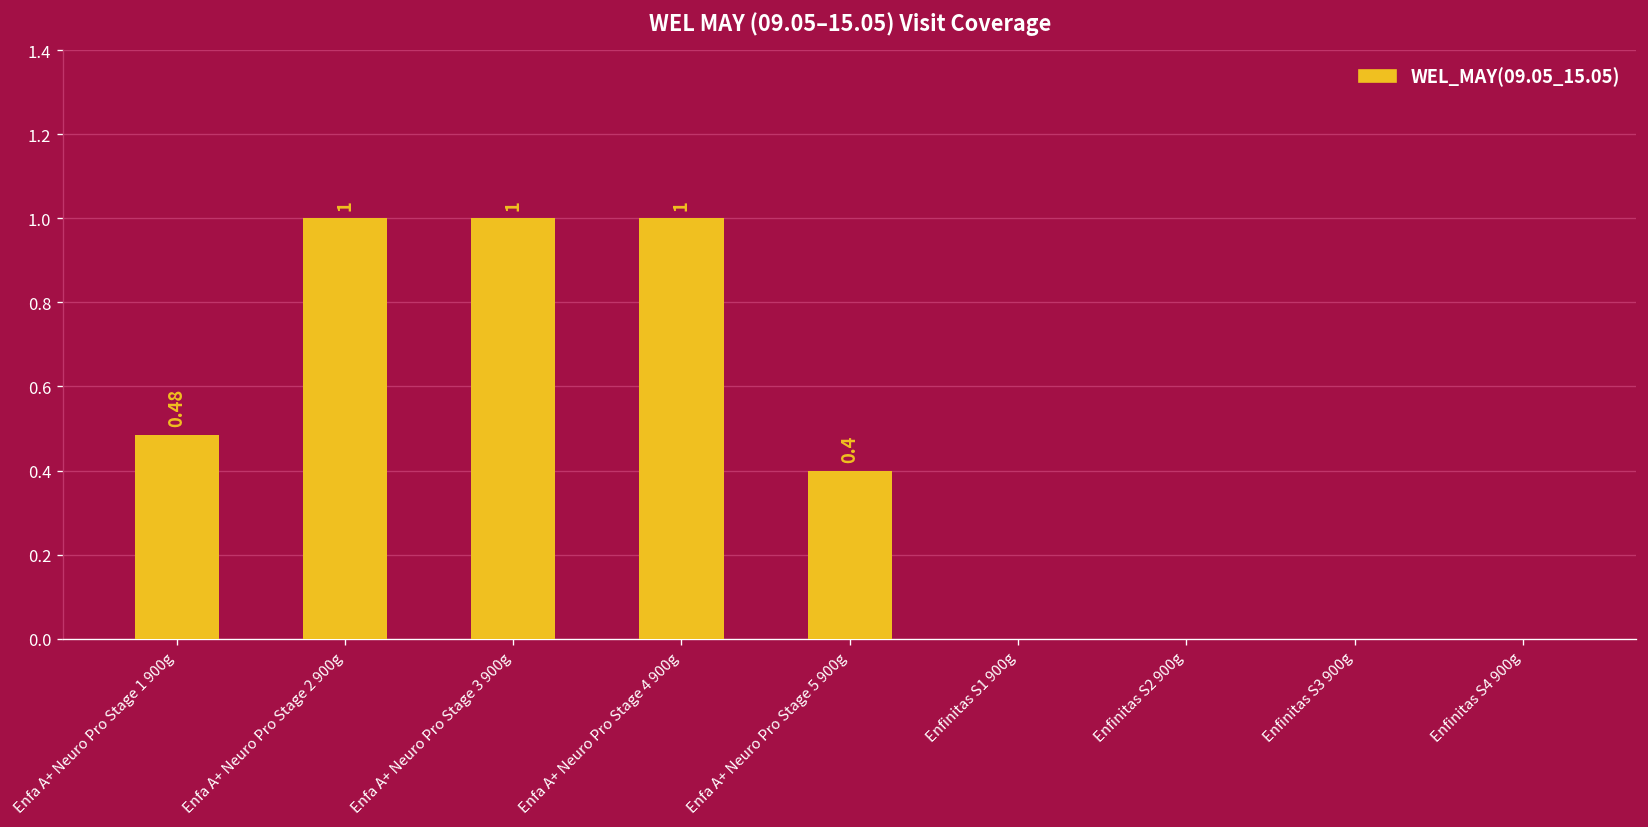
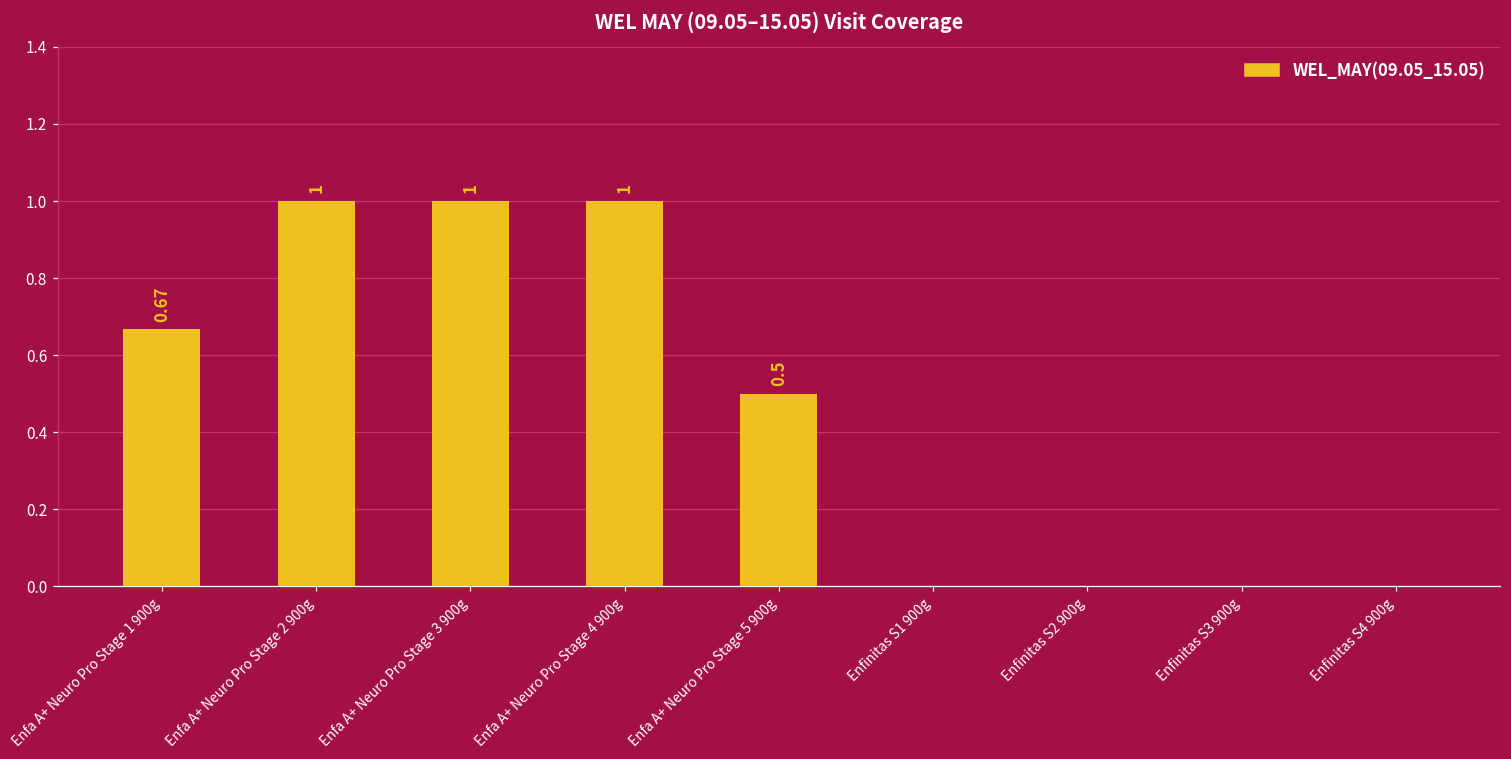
Enfa A+ Neuro Pro Stage 1 900g: 0.48 -> 0.67
Enfa A+ Neuro Pro Stage 5 900g: 0.4 -> 0.5
